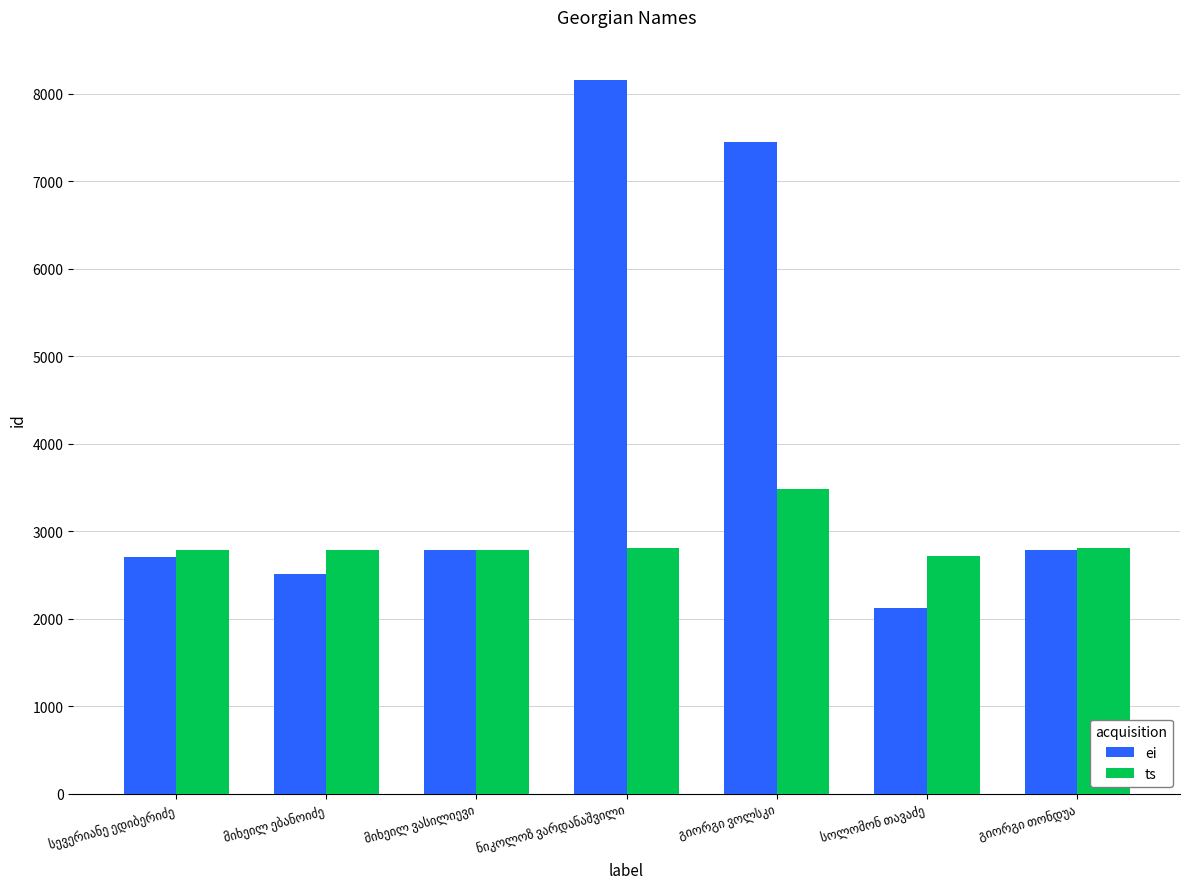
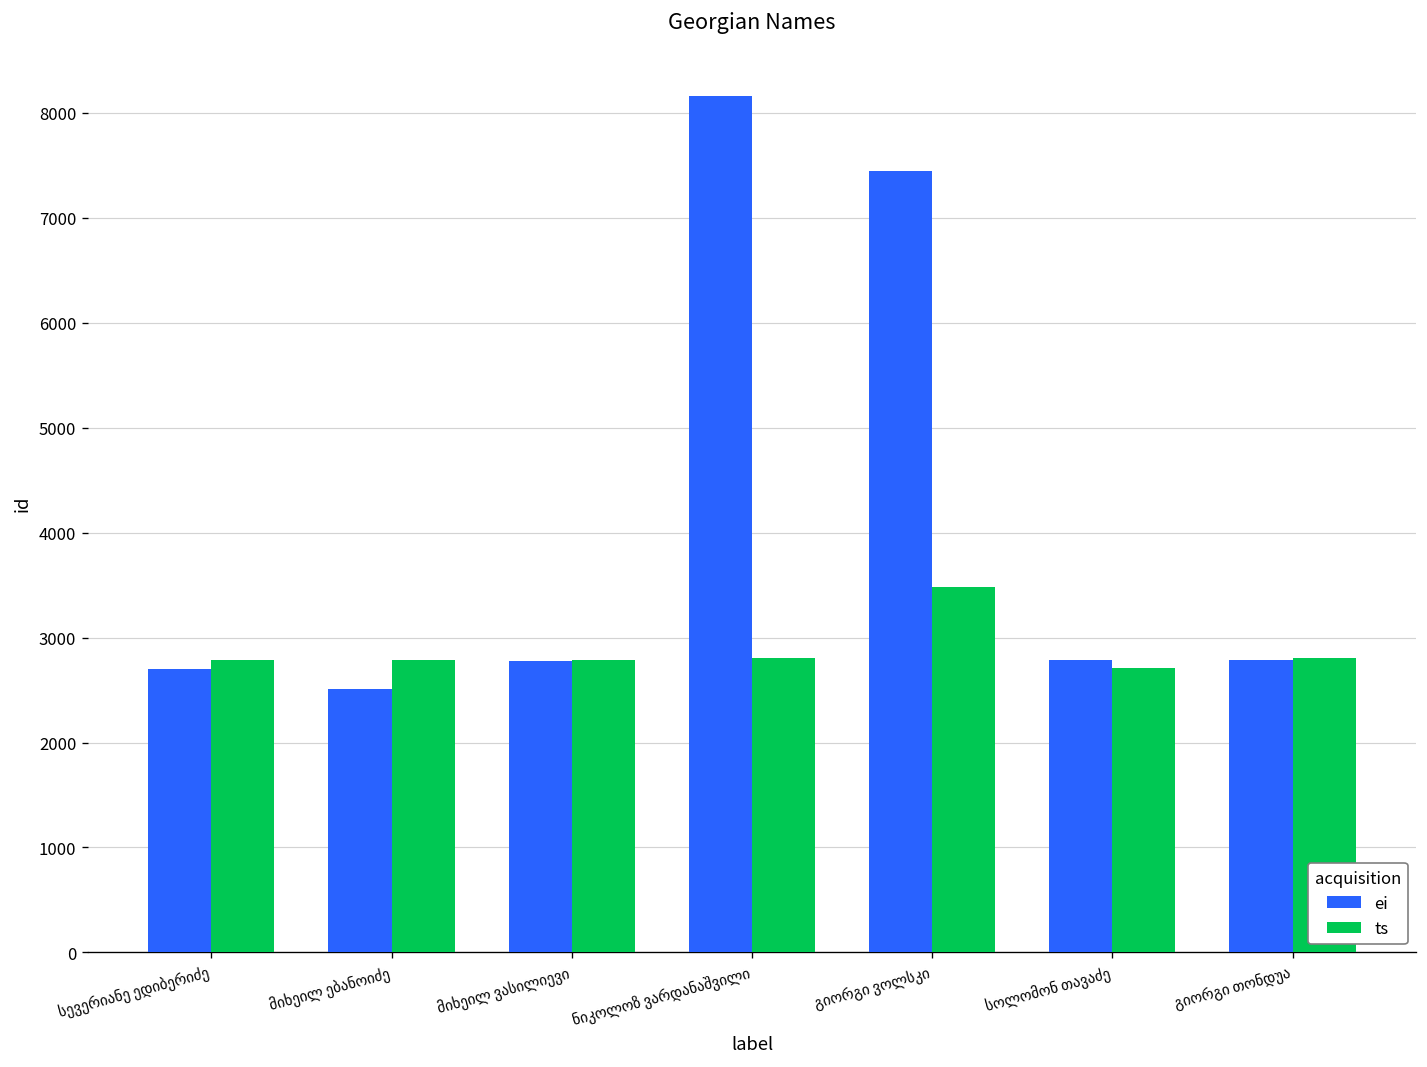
ei, სოლომონ თავაძე: 2100 -> 2800
